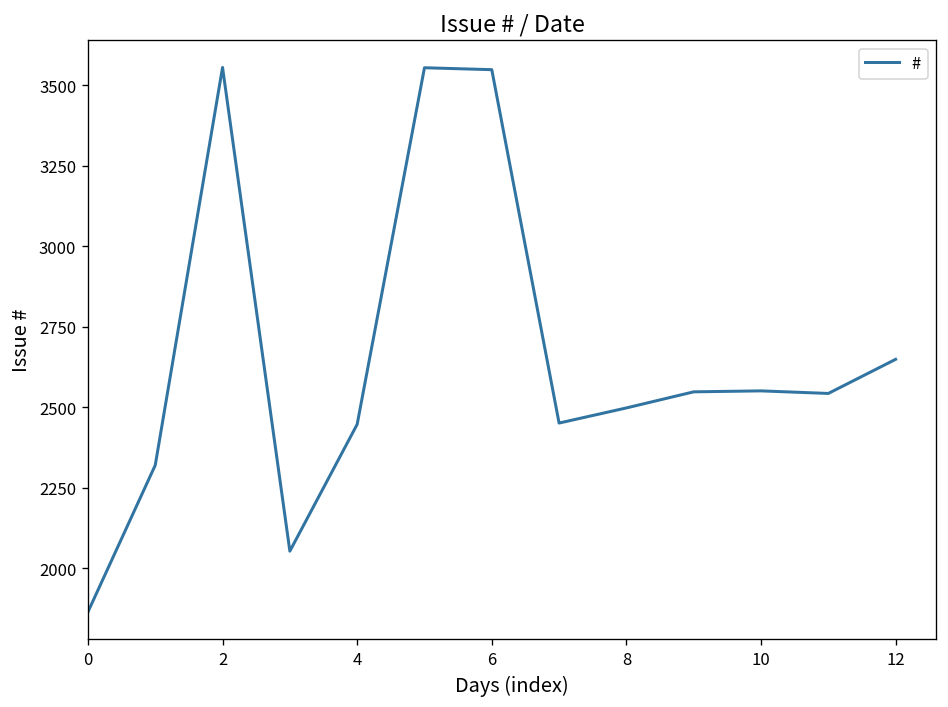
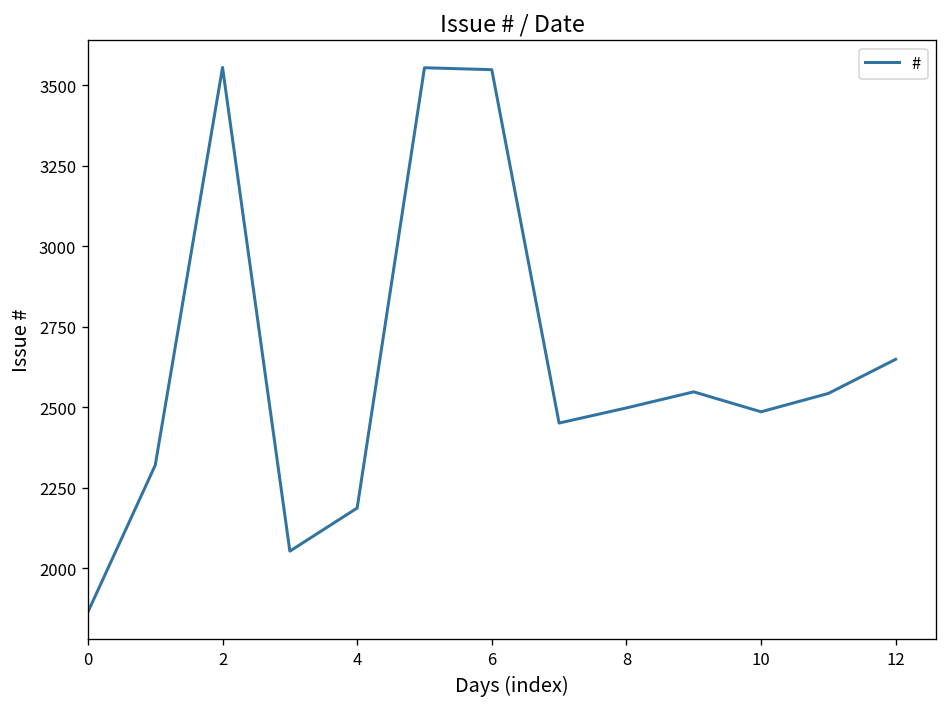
4: 2450 -> 2190
10: 2550 -> 2490
